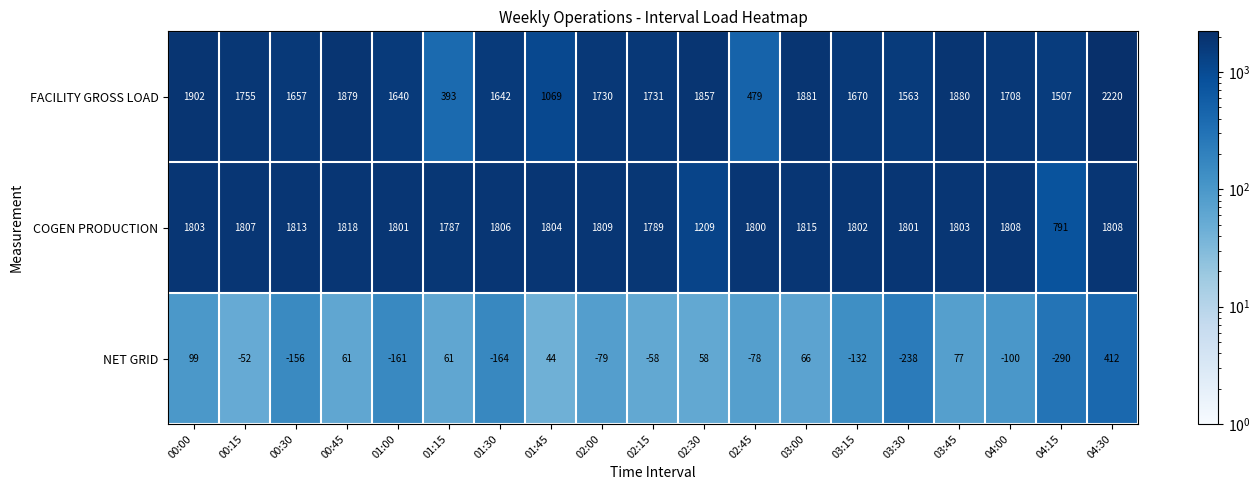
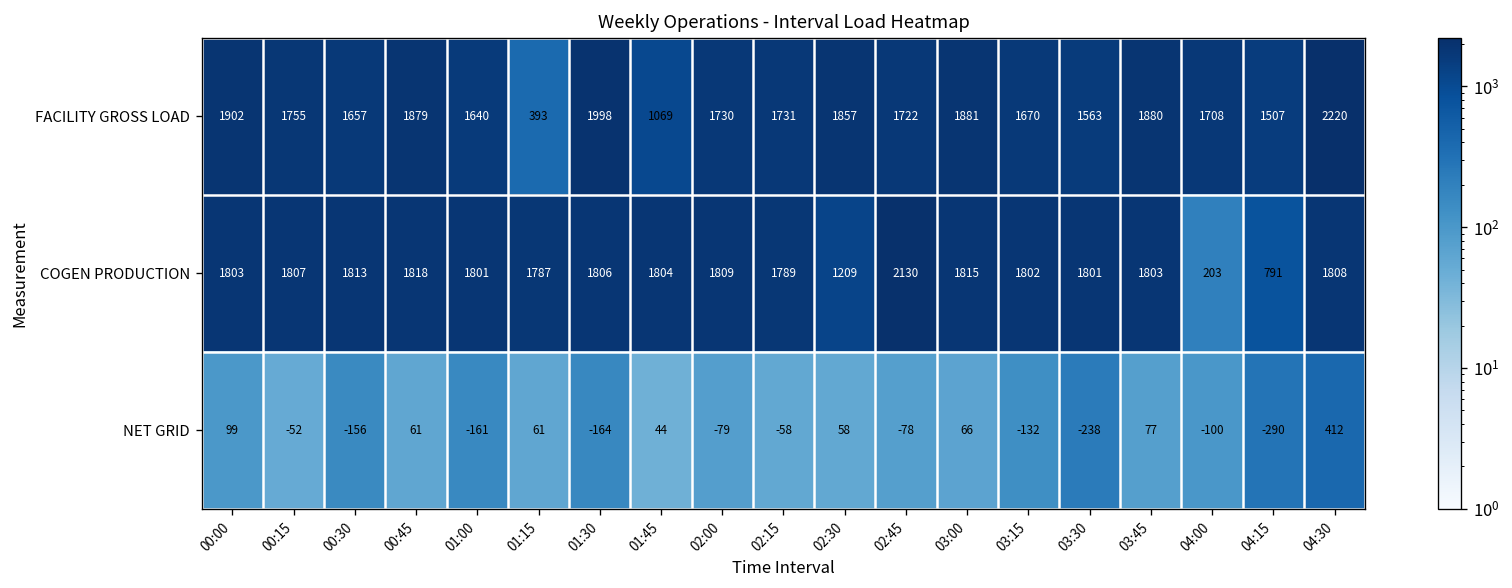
FACILITY GROSS LOAD, 01:30: 1642 -> 1998
FACILITY GROSS LOAD, 02:45: 479 -> 1722
COGEN PRODUCTION, 02:45: 1800 -> 2130
COGEN PRODUCTION, 04:00: 1808 -> 203
